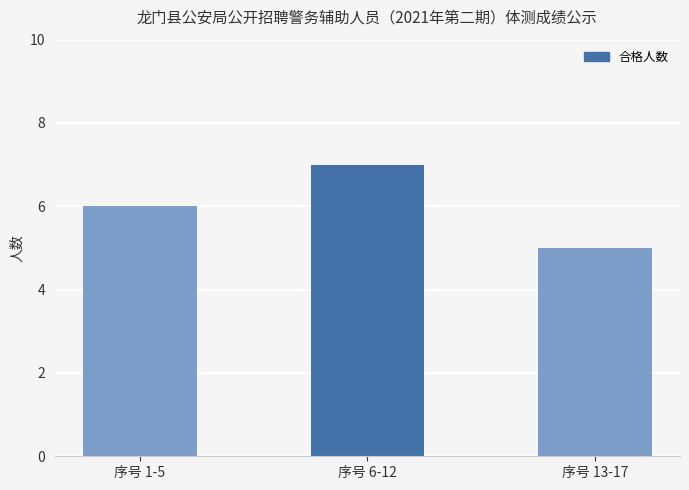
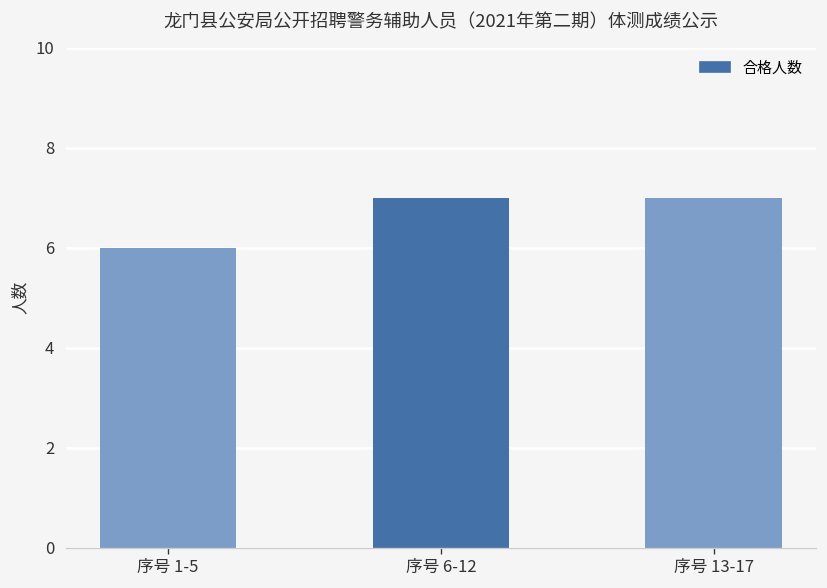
序号 13-17: 5 -> 7
